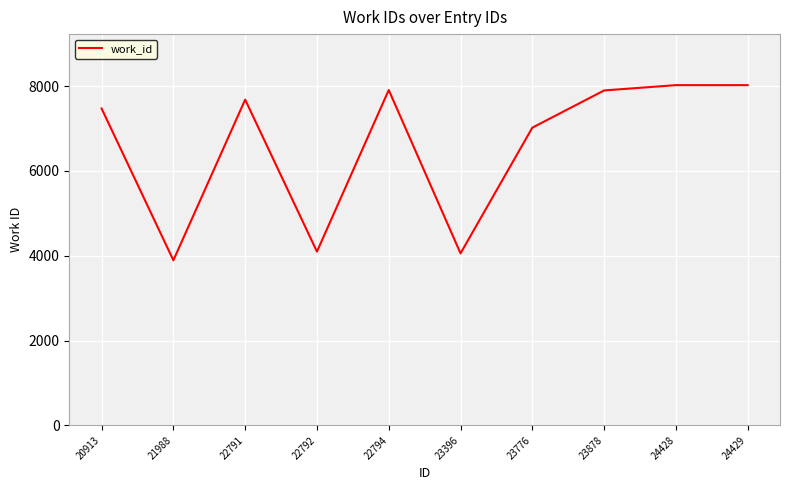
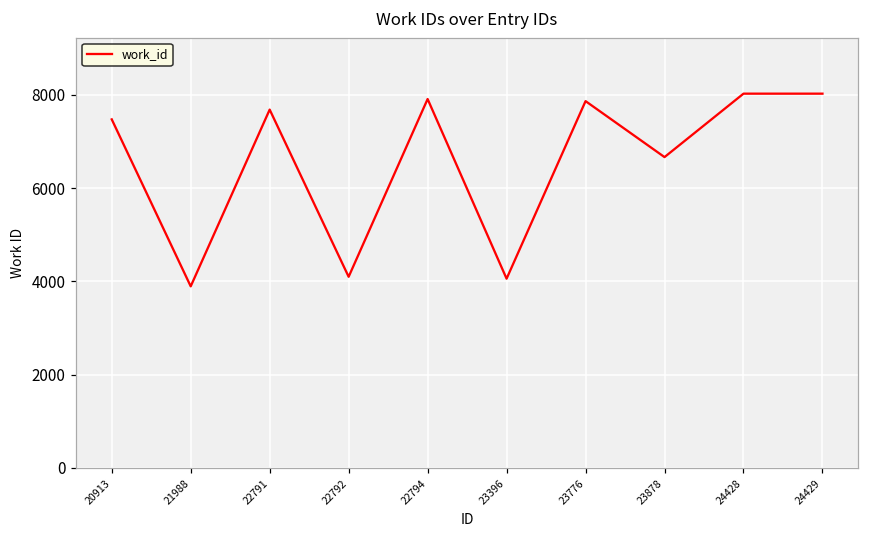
23776: 7000 -> 7900
23878: 7900 -> 6700
